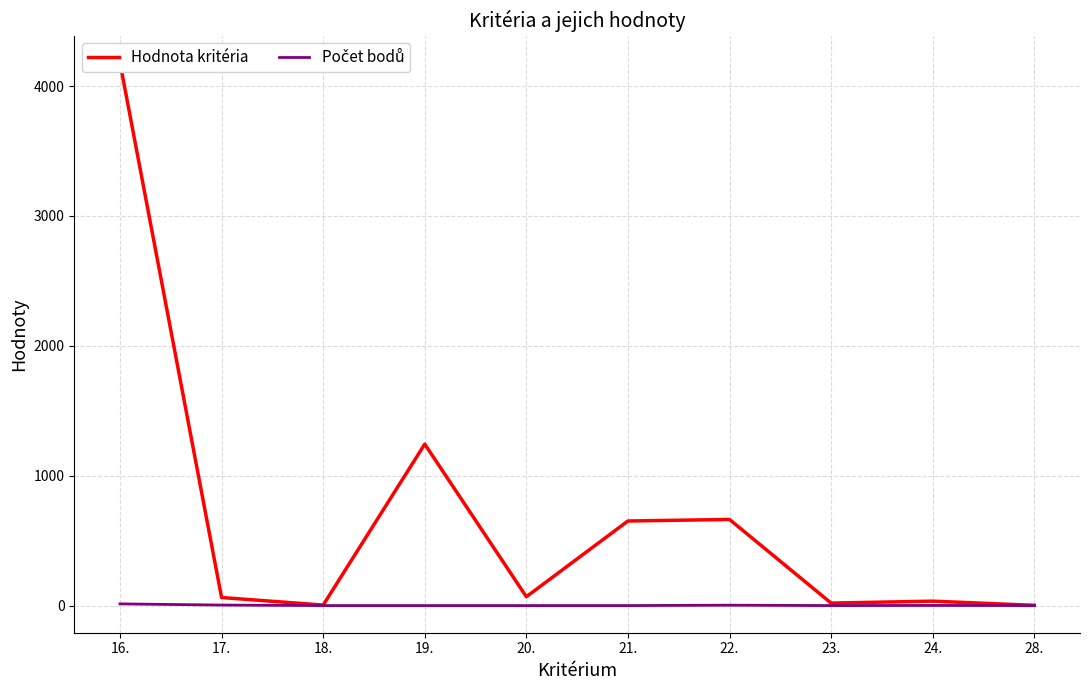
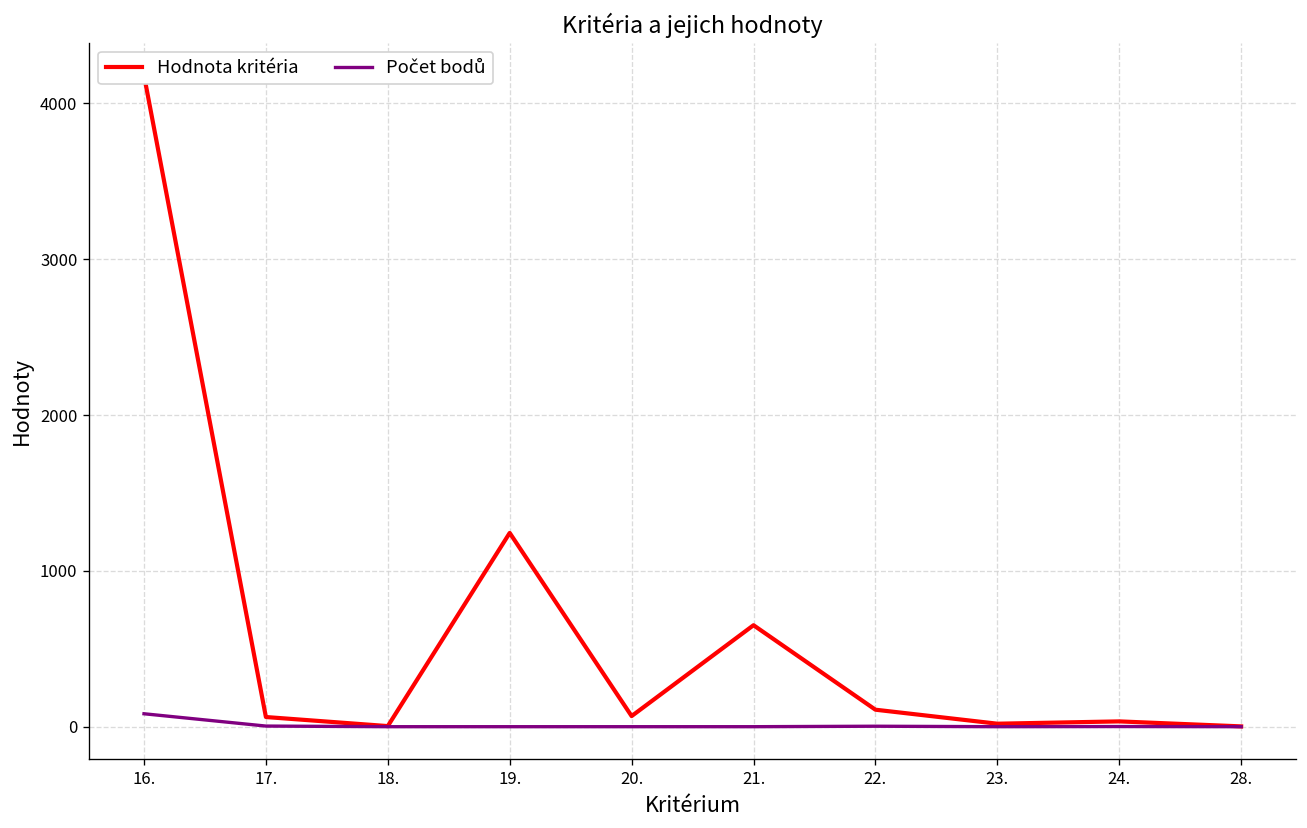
Počet bodů, 16.: 10 -> 80
Hodnota kritéria, 22.: 660 -> 110
